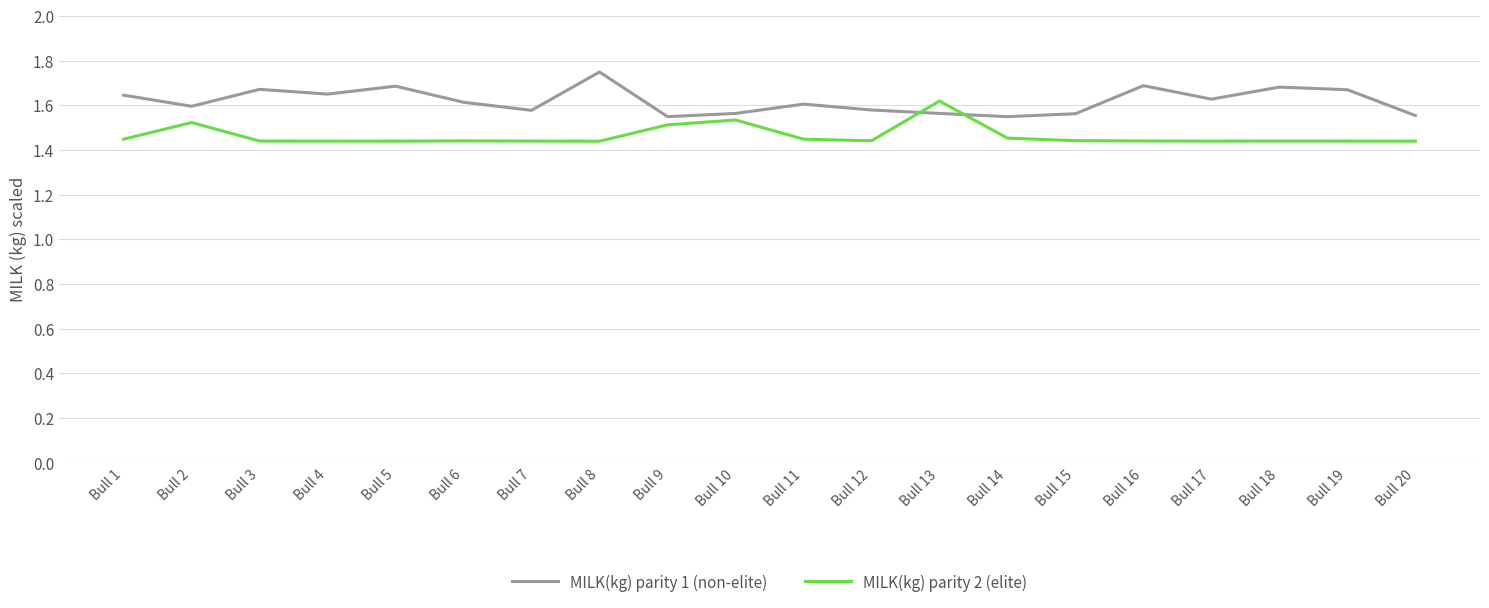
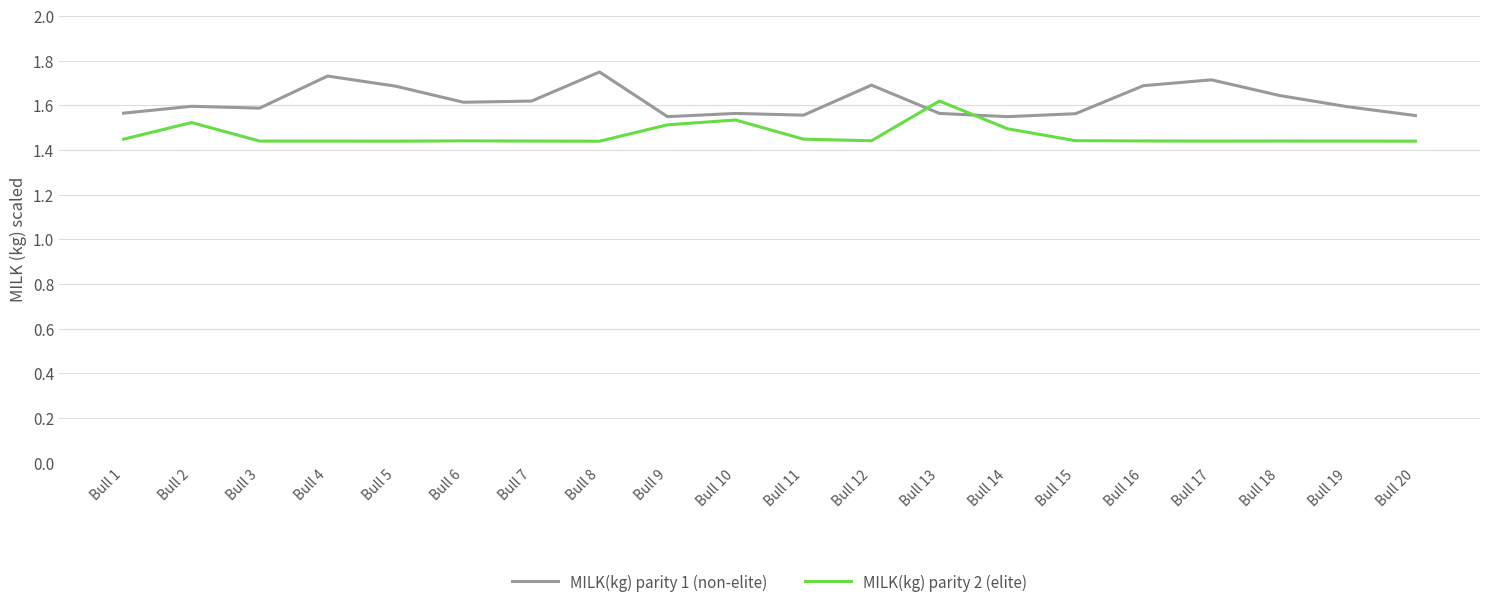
MILK(kg) parity 1 (non-elite), Bull 1: 1.65 -> 1.57
MILK(kg) parity 1 (non-elite), Bull 3: 1.67 -> 1.59
MILK(kg) parity 1 (non-elite), Bull 4: 1.65 -> 1.73
MILK(kg) parity 1 (non-elite), Bull 7: 1.58 -> 1.62
MILK(kg) parity 1 (non-elite), Bull 11: 1.61 -> 1.56
MILK(kg) parity 1 (non-elite), Bull 12: 1.58 -> 1.69
MILK(kg) parity 2 (elite), Bull 14: 1.45 -> 1.50
MILK(kg) parity 1 (non-elite), Bull 17: 1.63 -> 1.71
MILK(kg) parity 1 (non-elite), Bull 18: 1.68 -> 1.64
MILK(kg) parity 1 (non-elite), Bull 19: 1.67 -> 1.59
